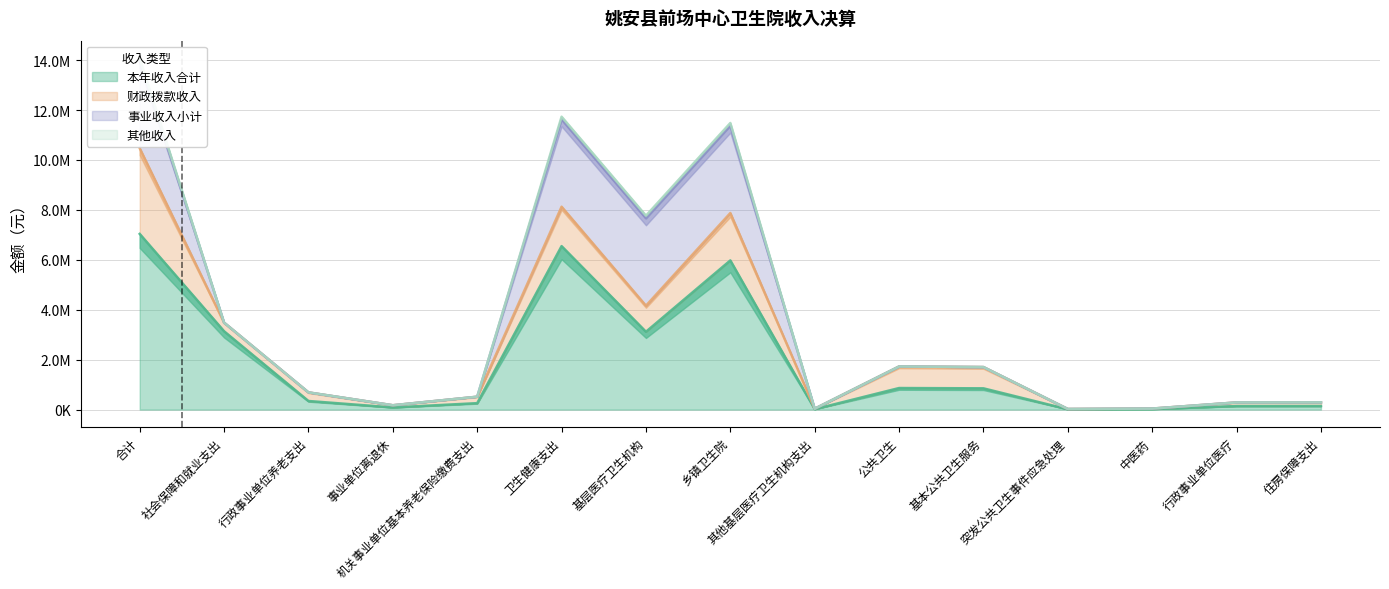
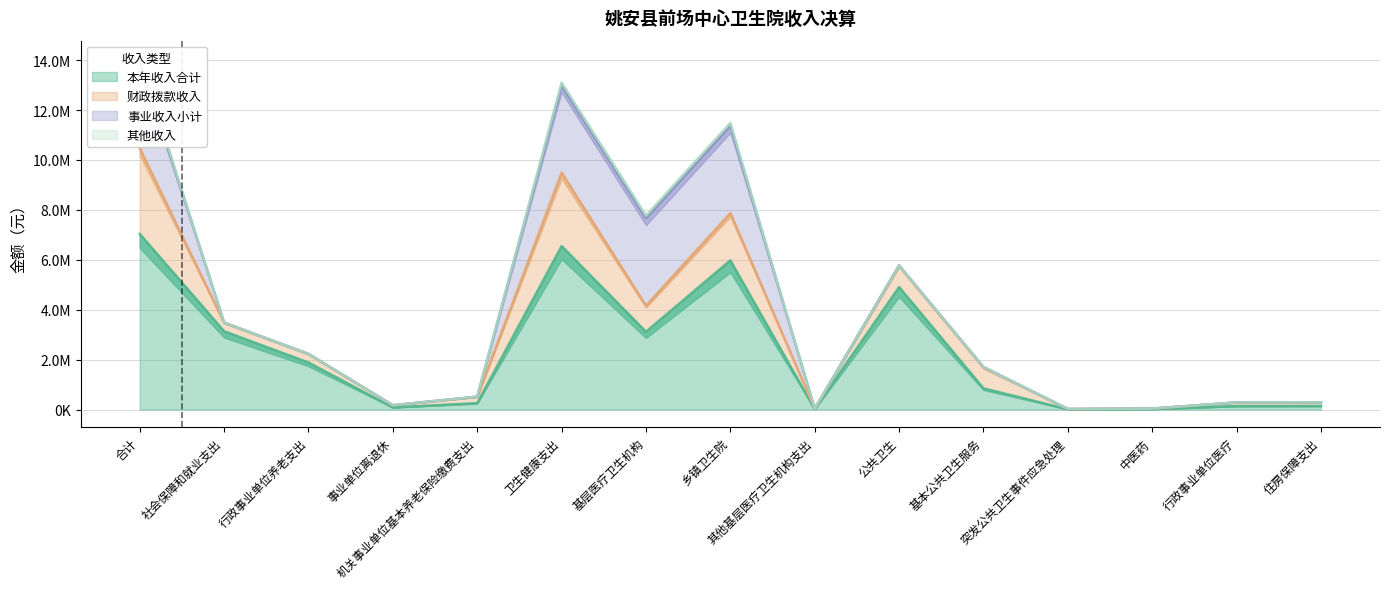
本年收入合计, 行政事业单位养老支出: 300000 -> 1900000
财政拨款收入, 卫生健康支出: 1600000 -> 2900000
本年收入合计, 公共卫生: 900000 -> 4900000
